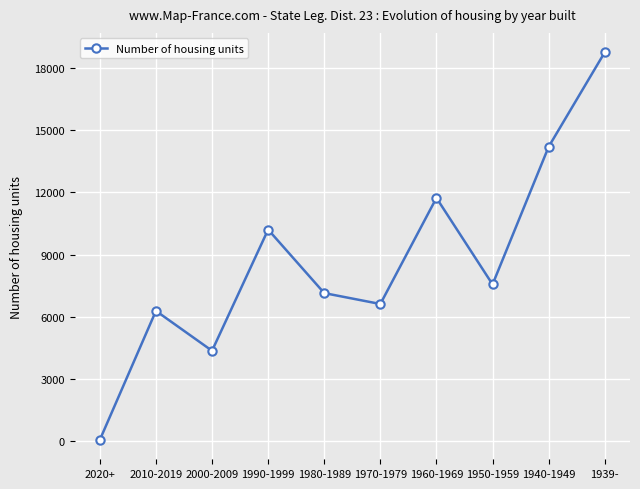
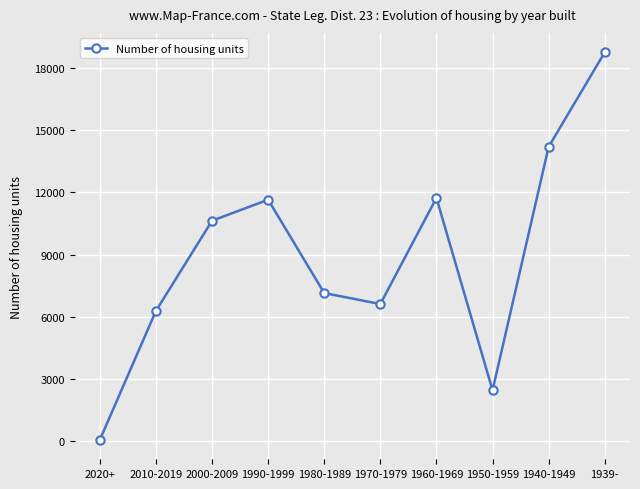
2000-2009: 4300 -> 10600
1990-1999: 10200 -> 11600
1950-1959: 7600 -> 2400
